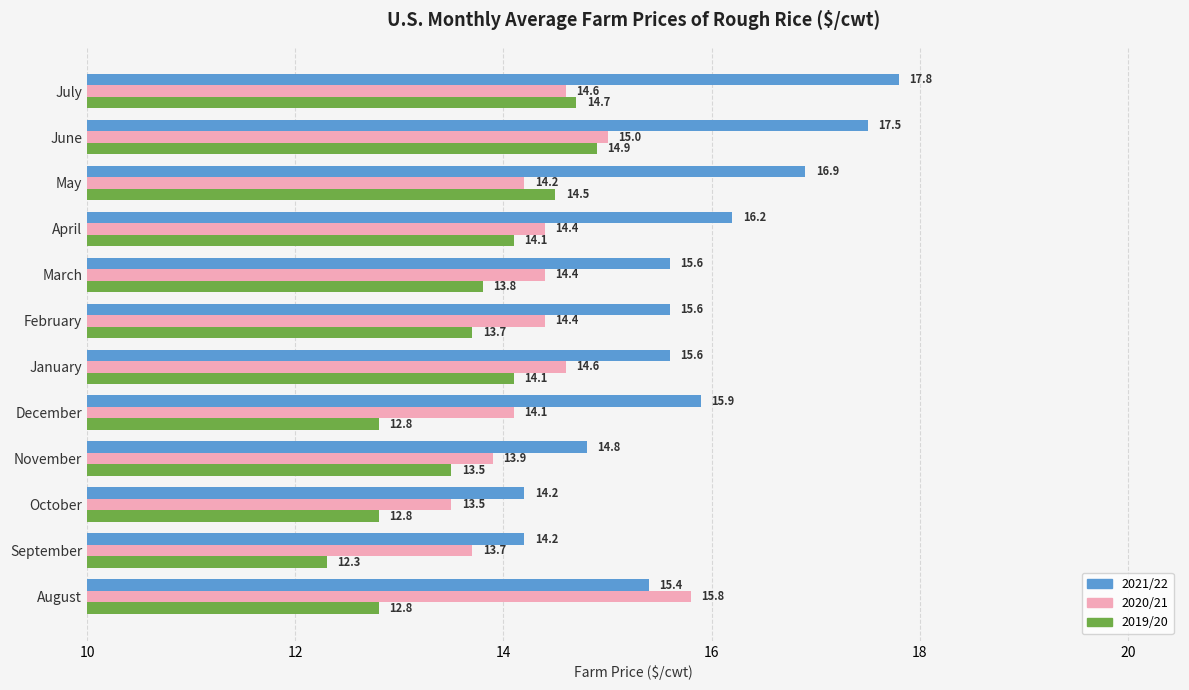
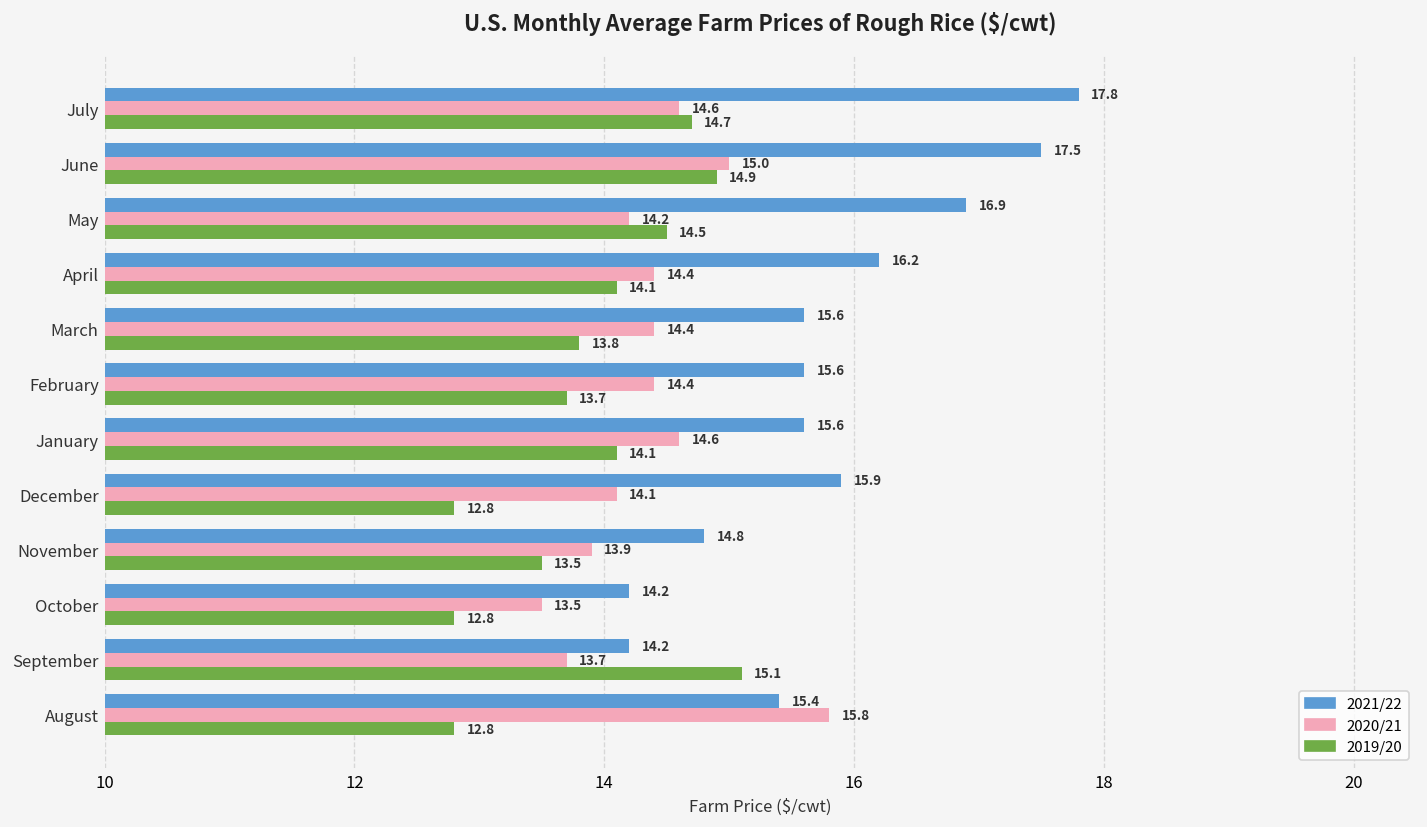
2019/20, September: 12.3 -> 15.1
